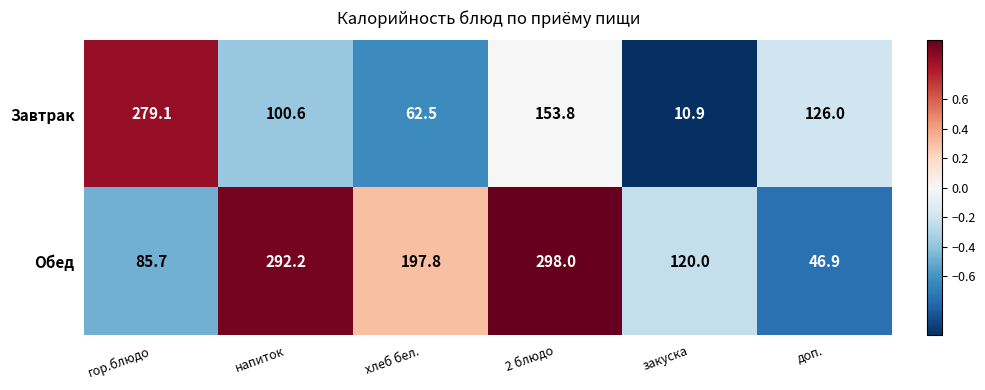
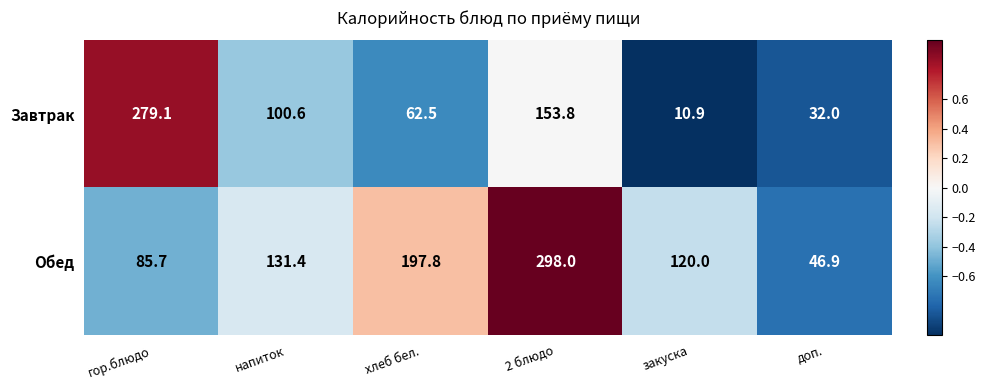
Завтрак, доп.: 126.0 -> 32.0
Обед, напиток: 292.2 -> 131.4
